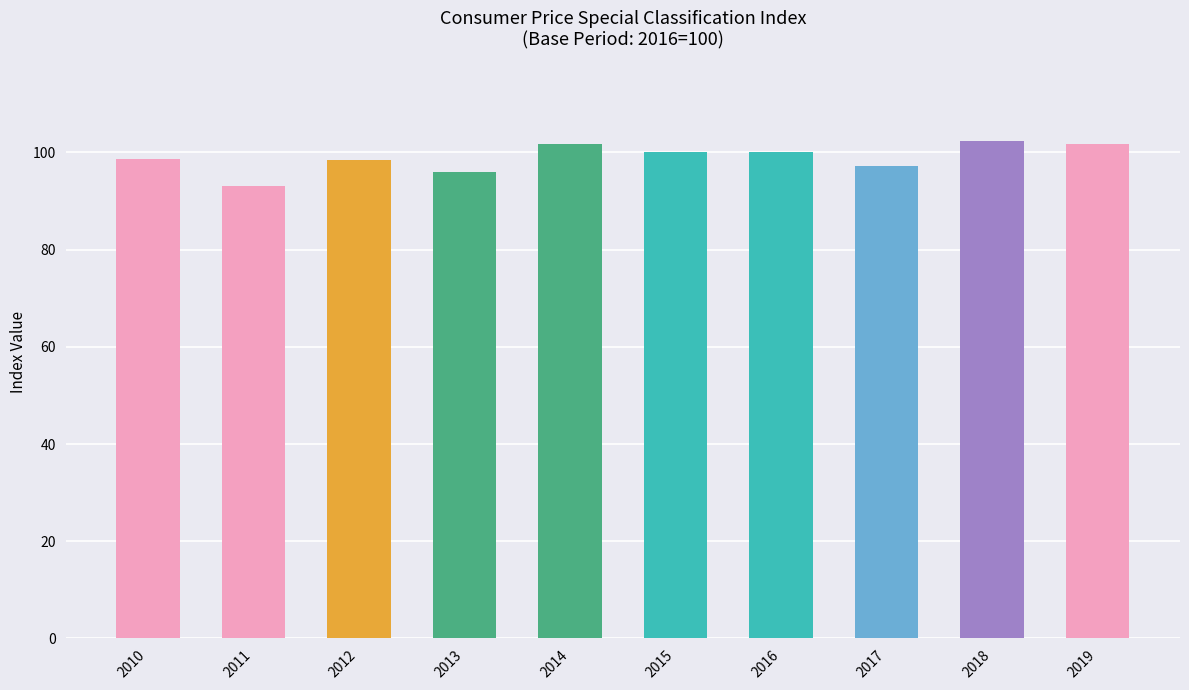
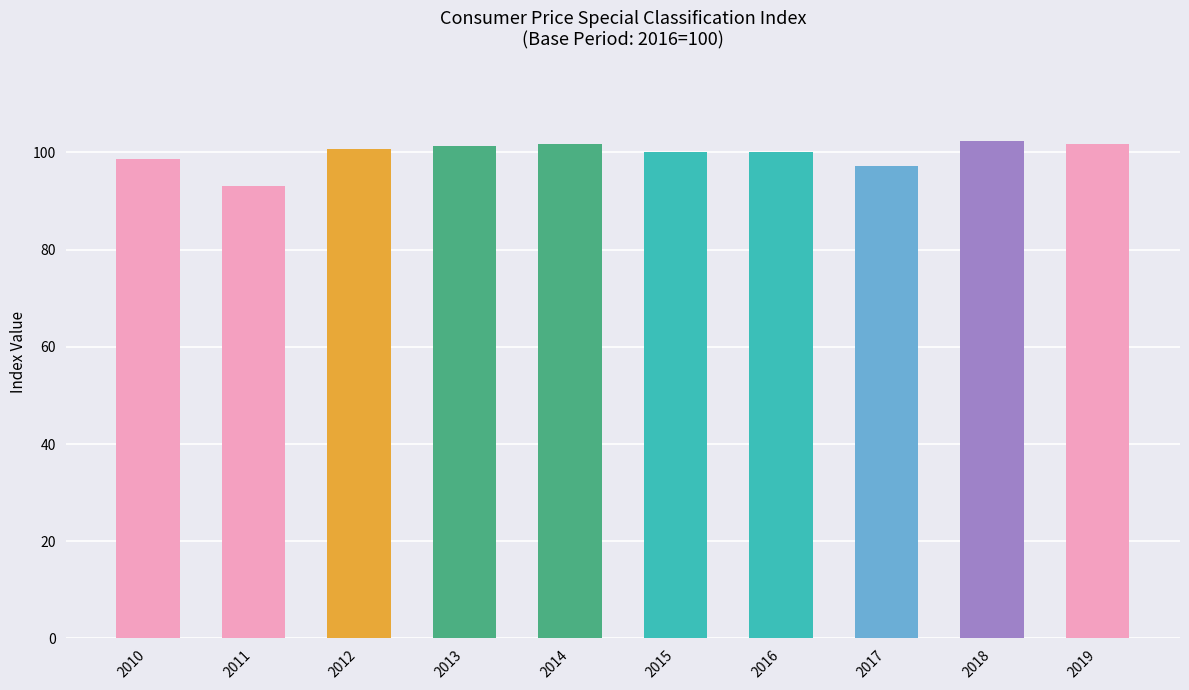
2012: 98 -> 101
2013: 96 -> 101
